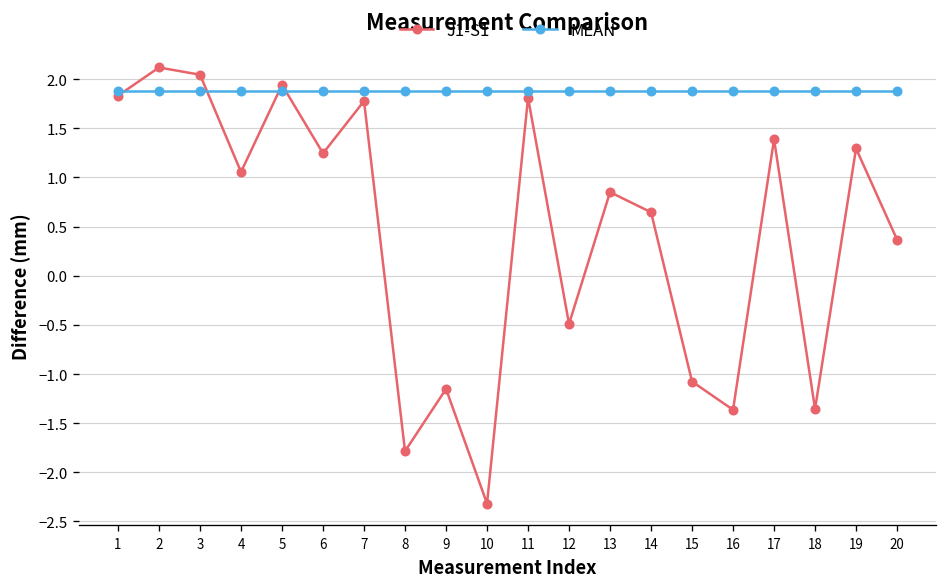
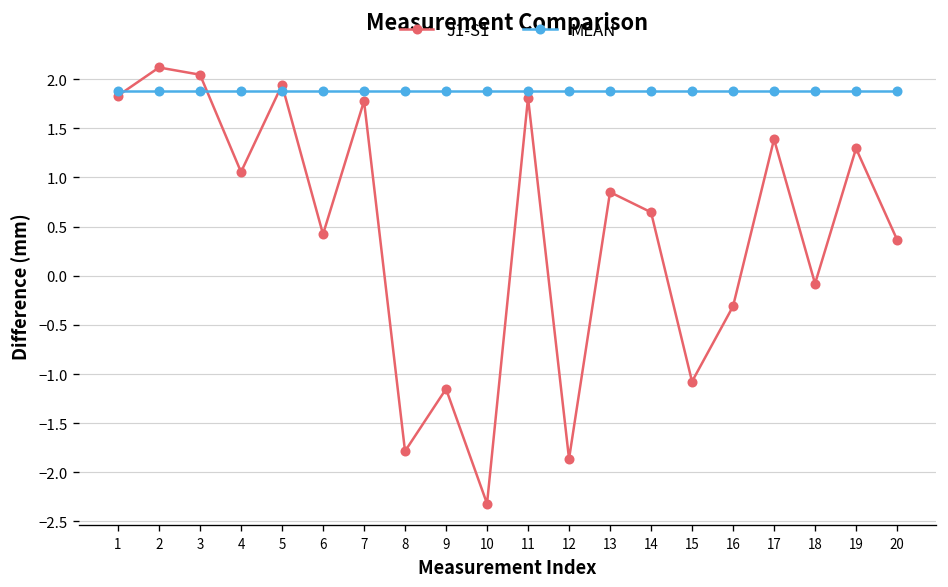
J1-S1, 6: 1.2 -> 0.4
J1-S1, 12: -0.5 -> -1.9
J1-S1, 16: -1.4 -> -0.3
J1-S1, 18: -1.4 -> -0.1
